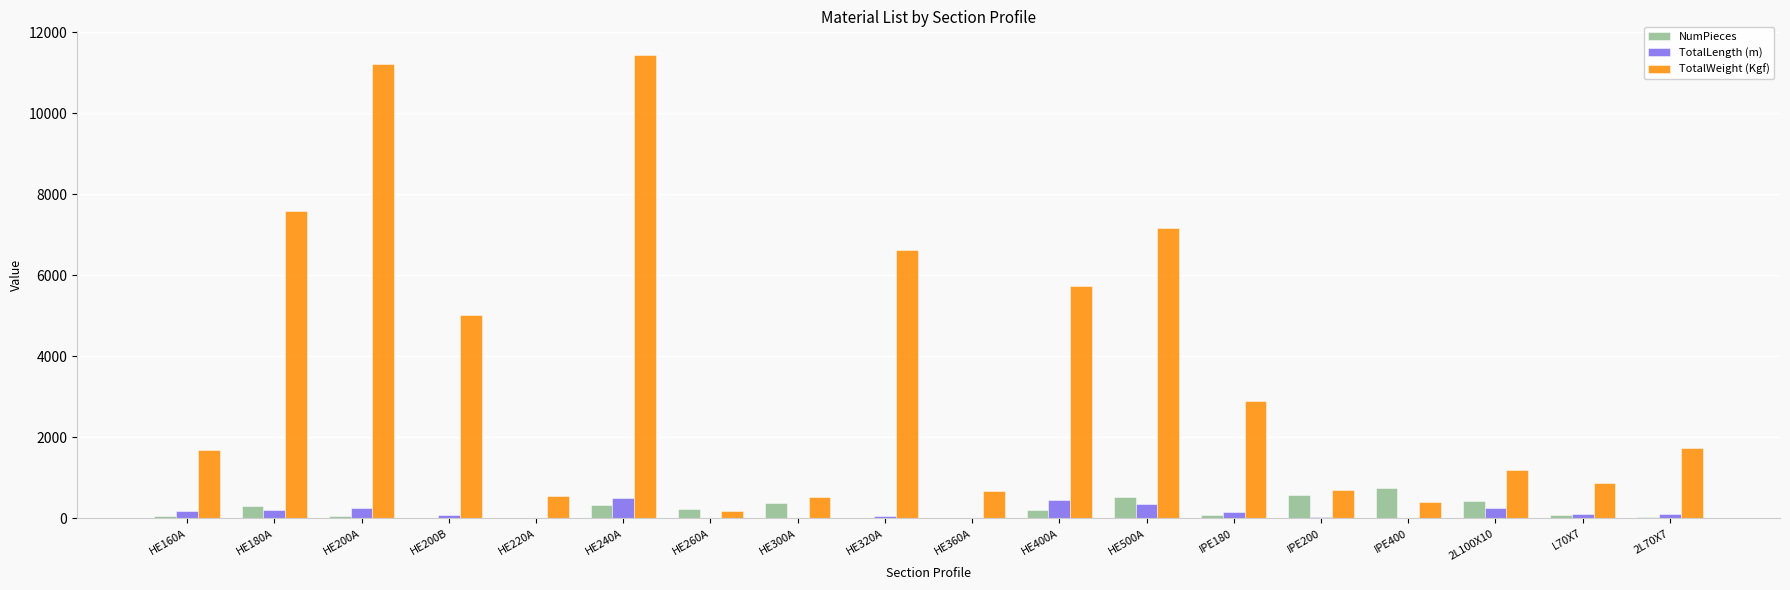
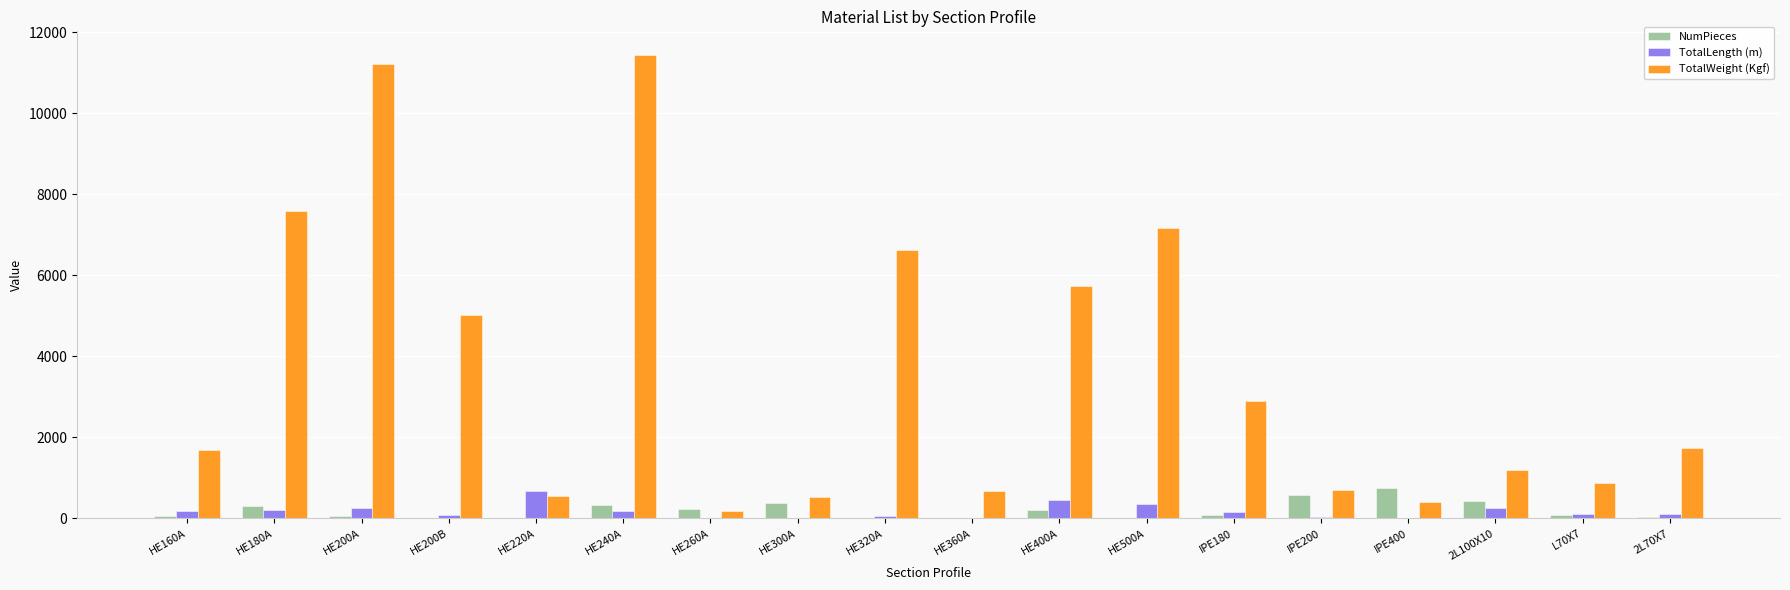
TotalLength (m), HE220A: 0 -> 700
TotalLength (m), HE240A: 500 -> 200
NumPieces, HE500A: 500 -> 0
